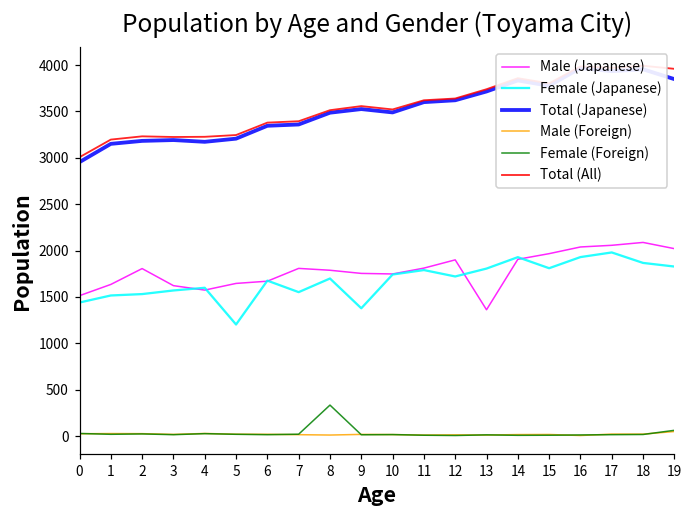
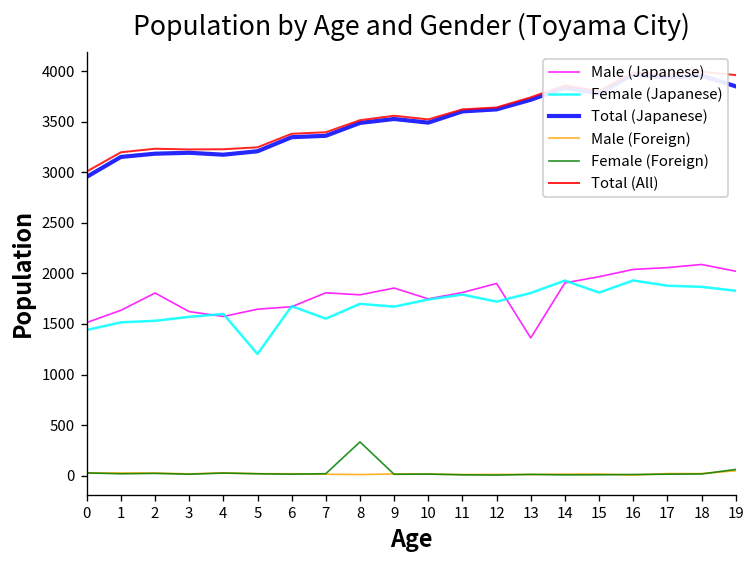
Male (Japanese), 9: 1800 -> 1900
Female (Japanese), 9: 1400 -> 1700
Female (Japanese), 17: 2000 -> 1900
